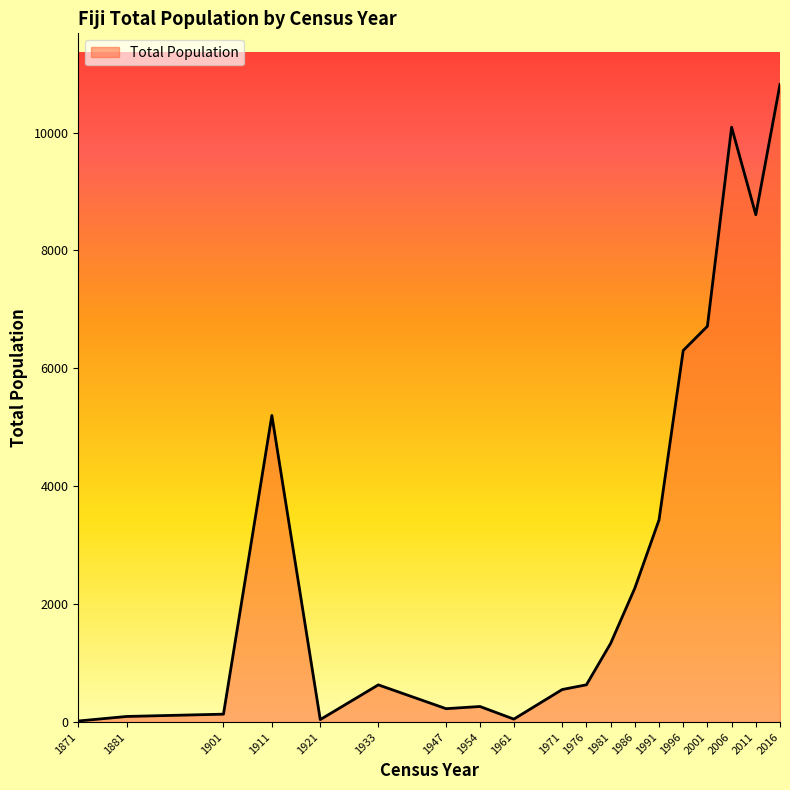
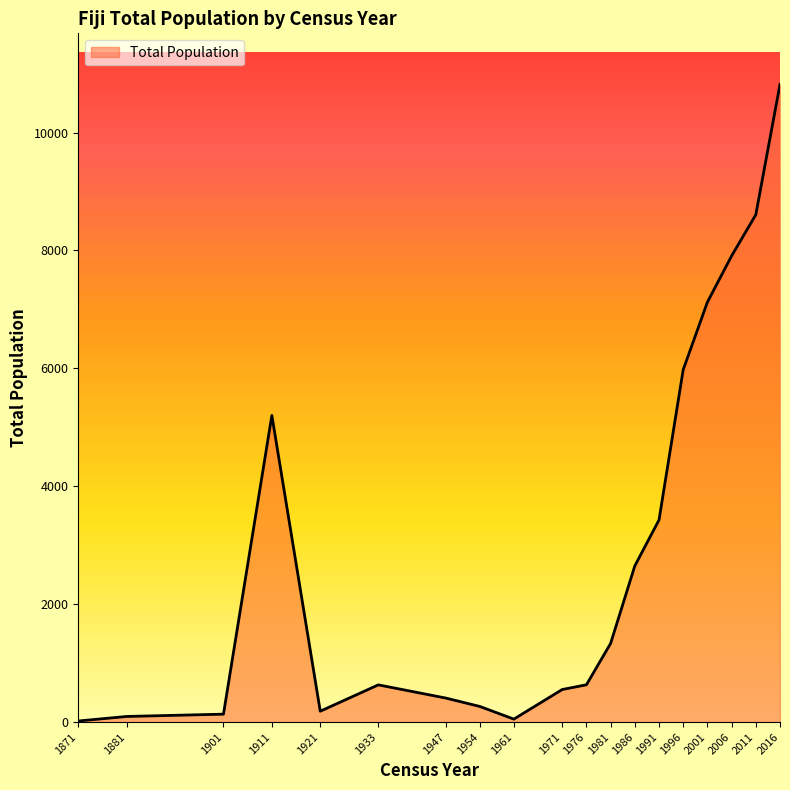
1921: 0 -> 200
1947: 200 -> 400
1986: 2300 -> 2600
1996: 6300 -> 6000
2001: 6700 -> 7100
2006: 10100 -> 7900
